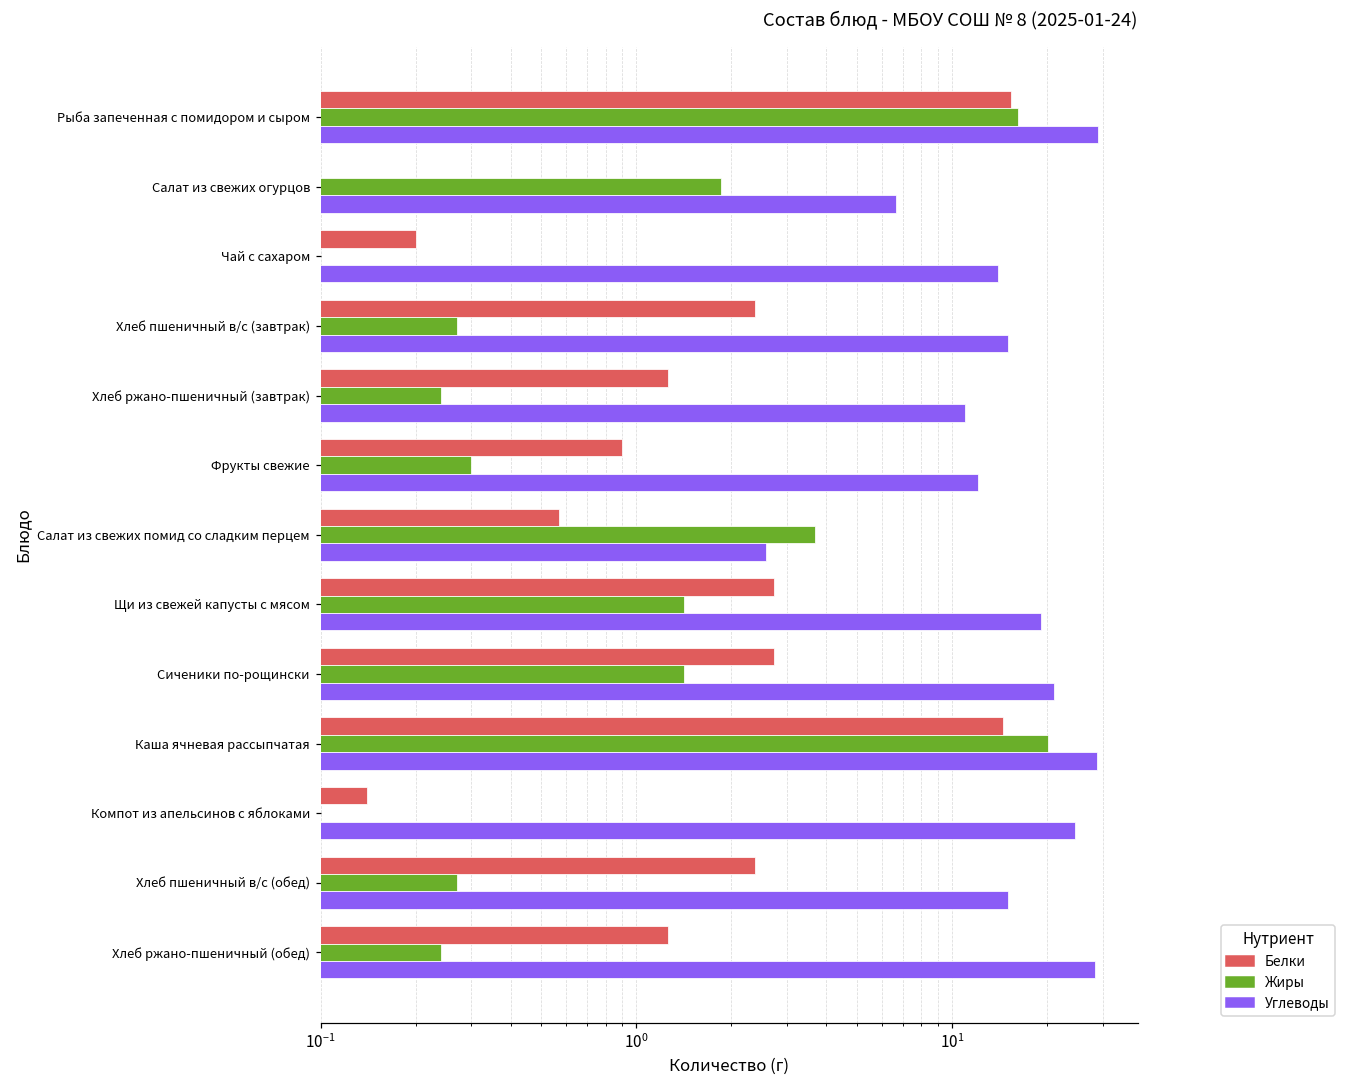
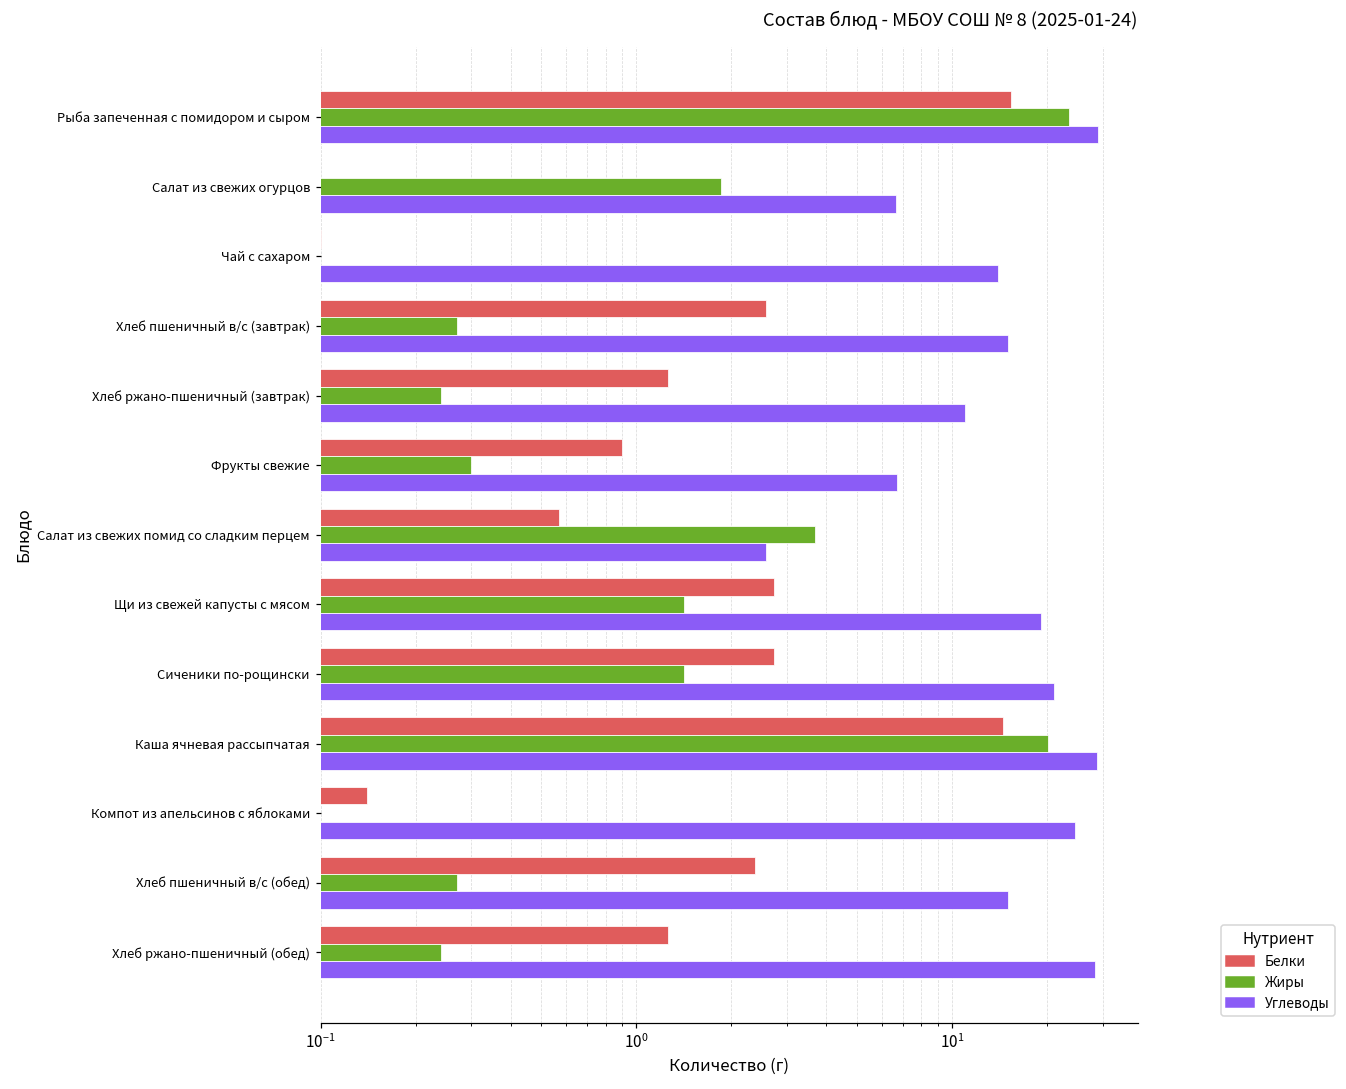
Жиры, Рыба запеченная с помидором и сыром: 16 -> 23
Белки, Чай с сахаром: 0.2 -> 0.1
Белки, Хлеб пшеничный в/с (завтрак): 2.4 -> 2.6
Углеводы, Фрукты свежие: 12.1 -> 6.7
